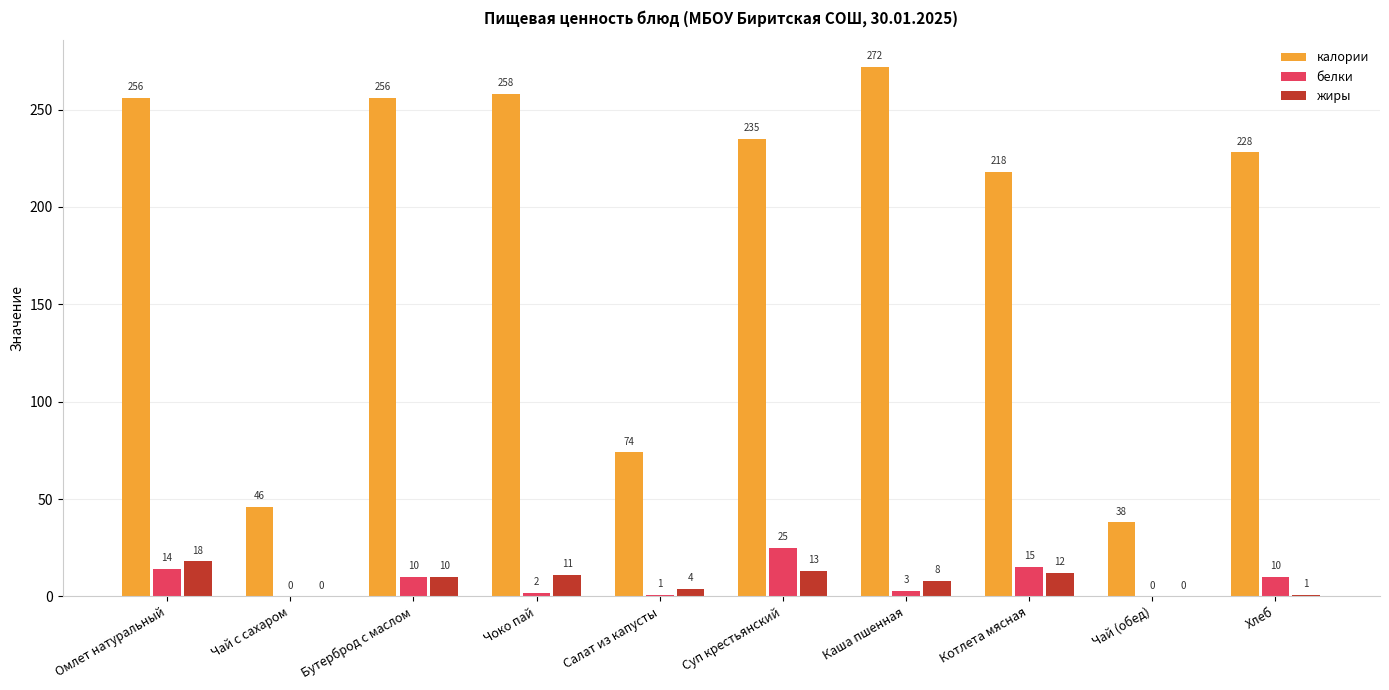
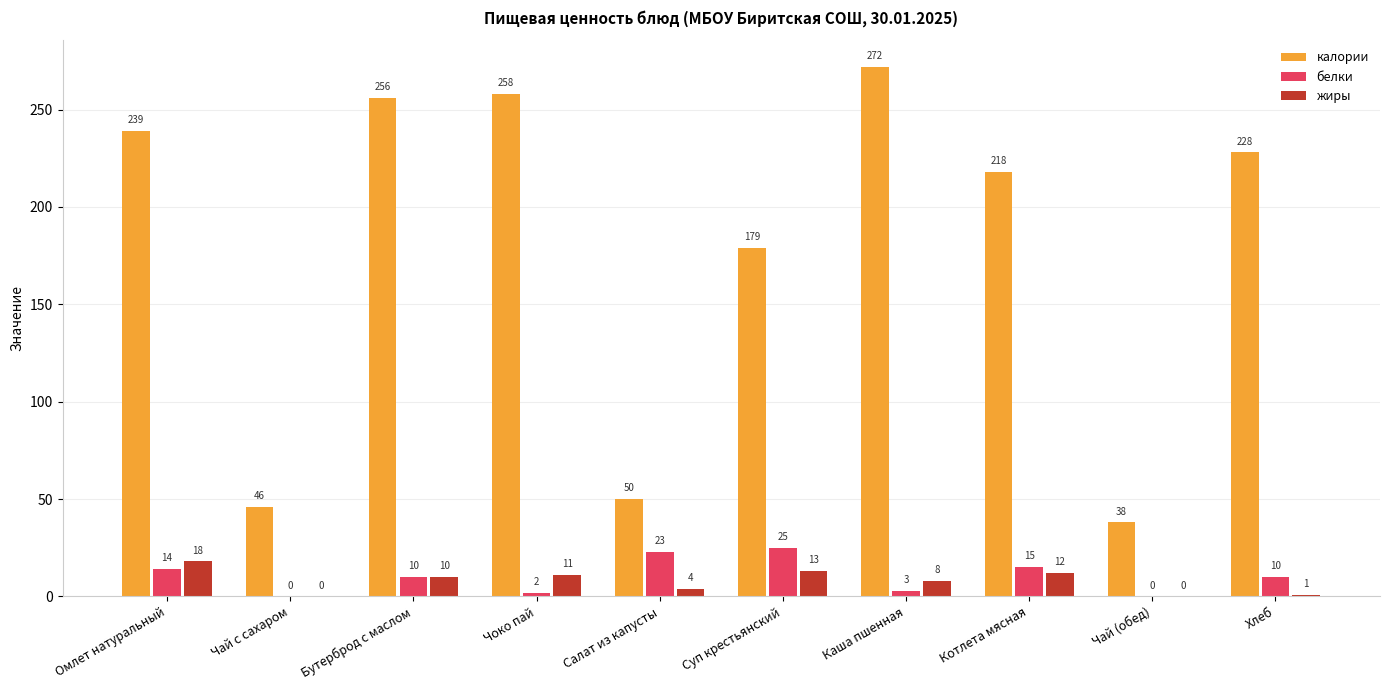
калории, Омлет натуральный: 256 -> 239
калории, Салат из капусты: 74 -> 50
белки, Салат из капусты: 1 -> 23
калории, Суп крестьянский: 235 -> 179
